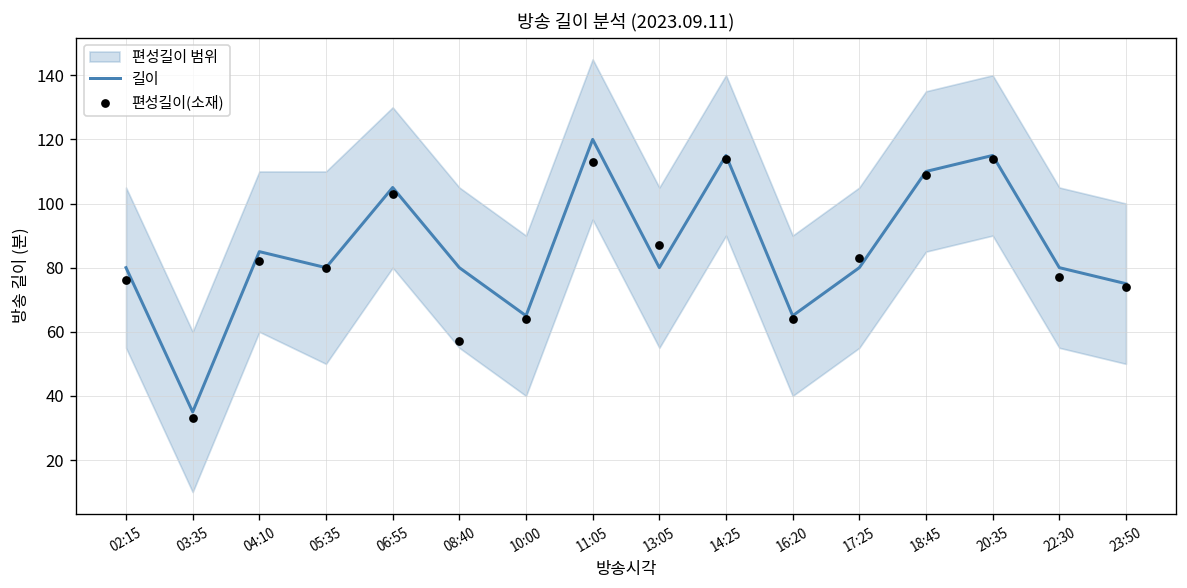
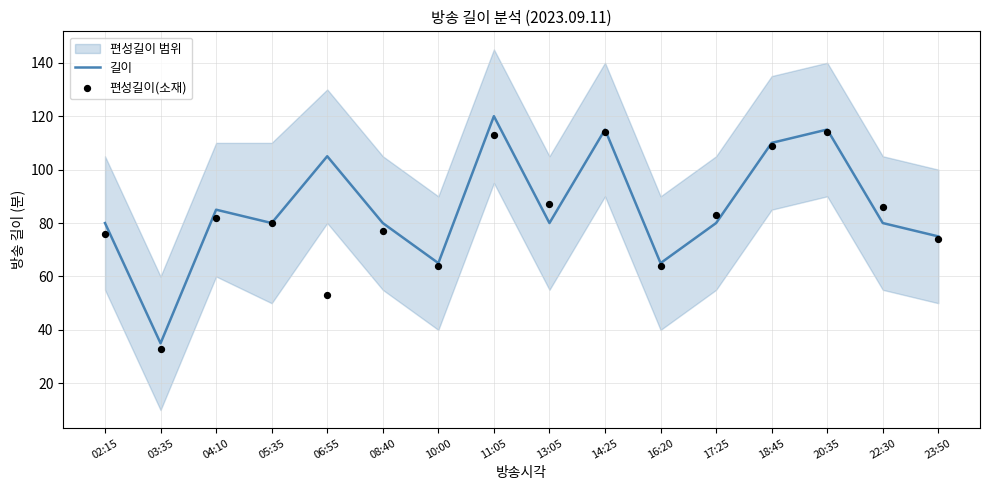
편성길이(소재), 06:55: 103 -> 53
편성길이(소재), 08:40: 57 -> 77
편성길이(소재), 22:30: 77 -> 86
